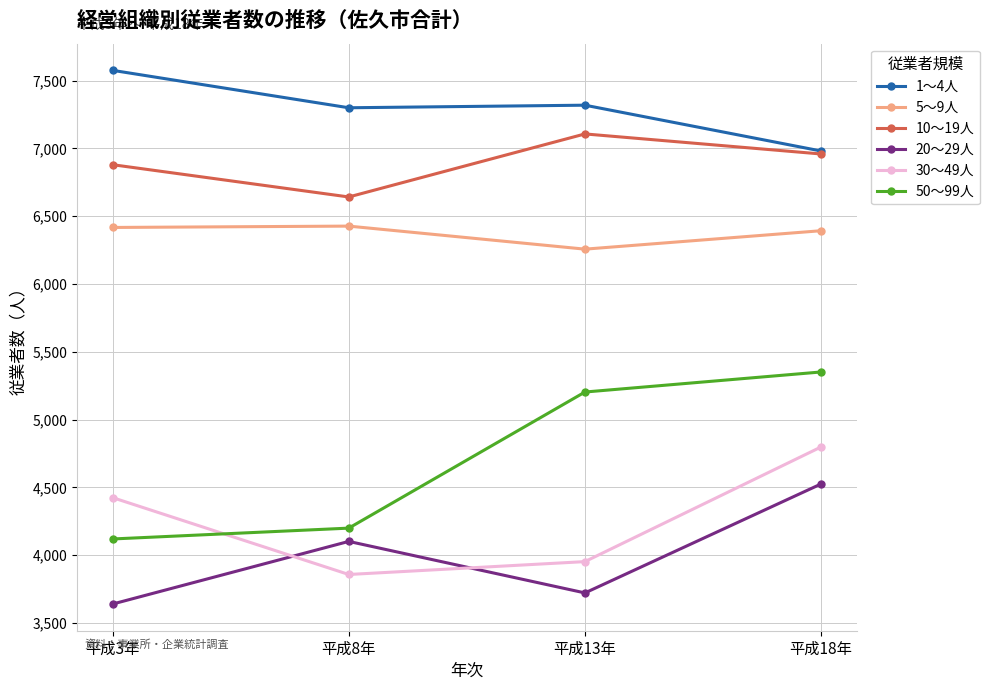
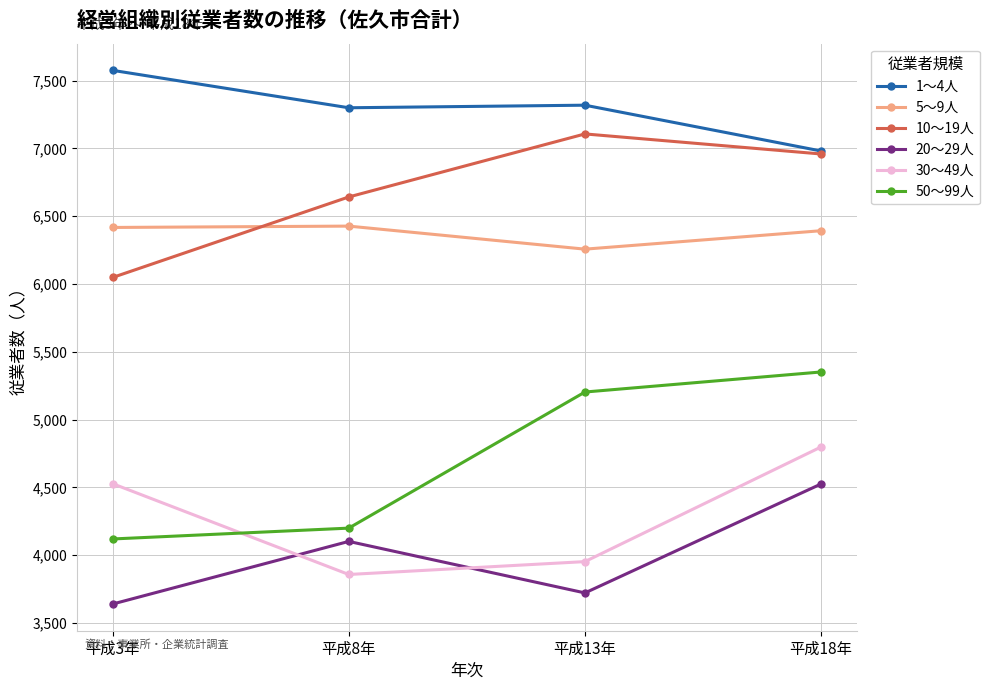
10～19人, 平成3年: 6,880 -> 6,050
30～49人, 平成3年: 4,420 -> 4,530
